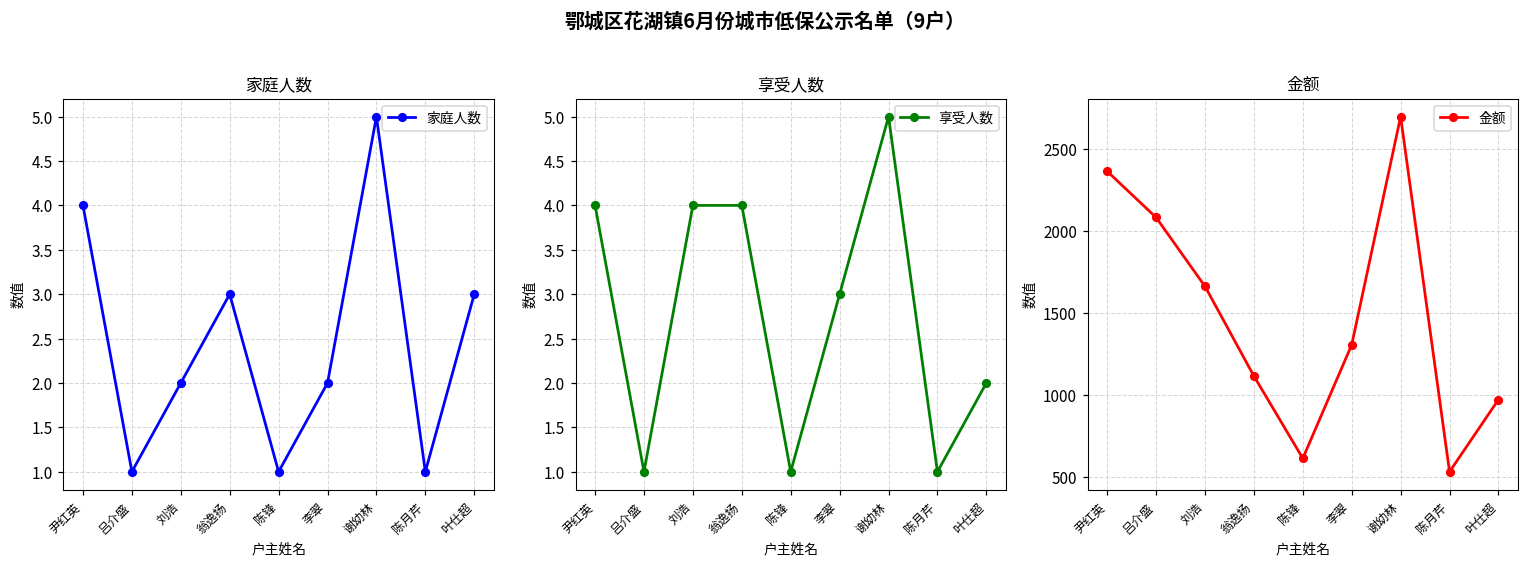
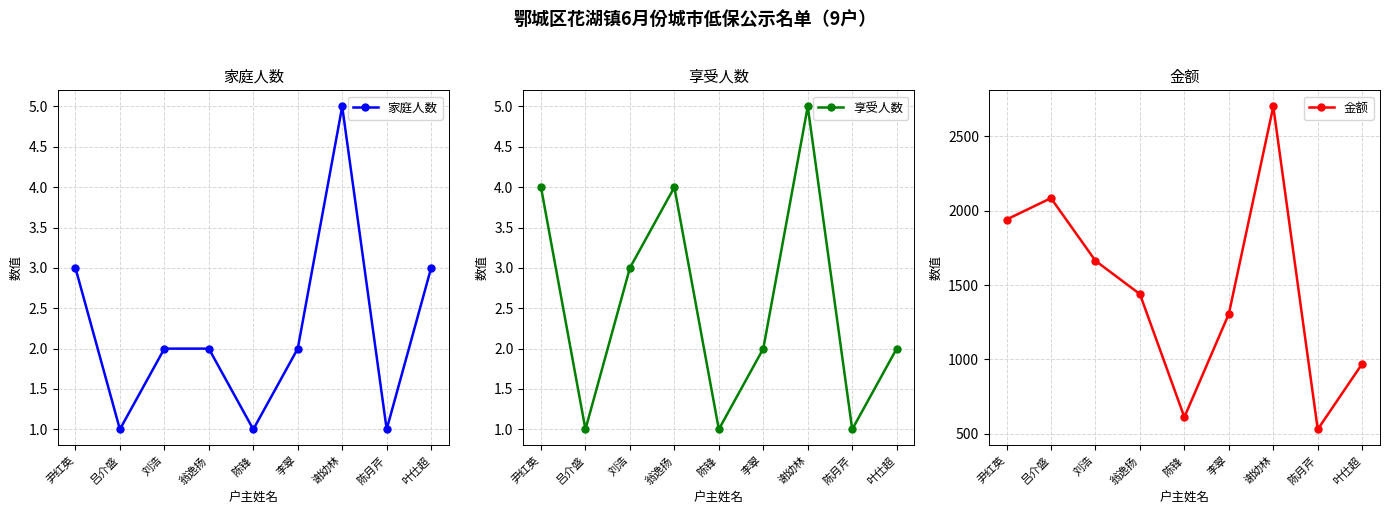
家庭人数, 尹红英: 4 -> 3
家庭人数, 翁逸扬: 3 -> 2
享受人数, 刘浩: 4 -> 3
享受人数, 李翠: 3 -> 2
金额, 尹红英: 2370 -> 1940
金额, 翁逸扬: 1120 -> 1440
